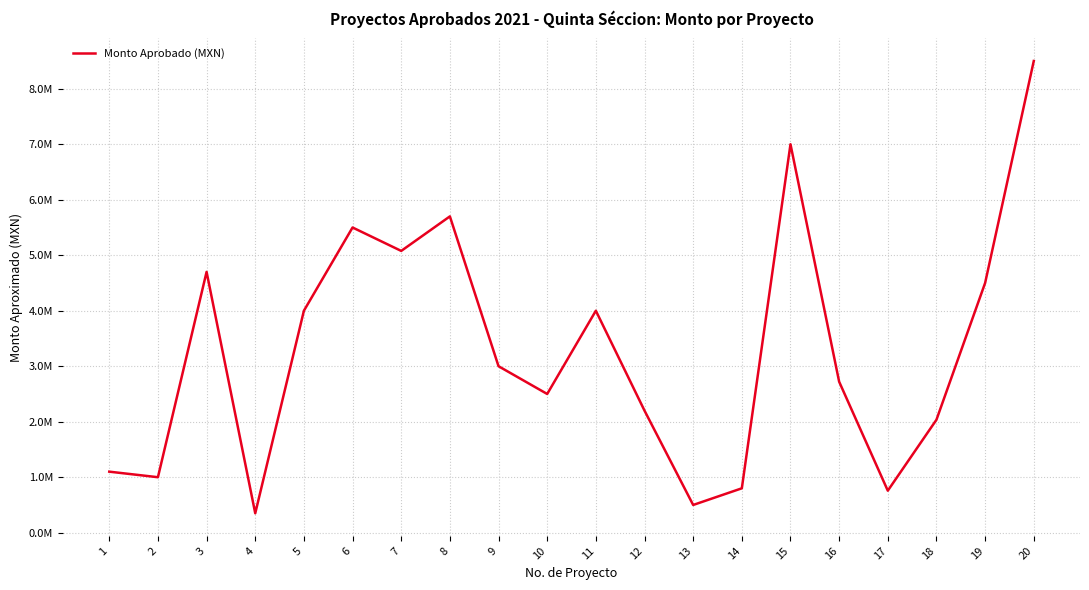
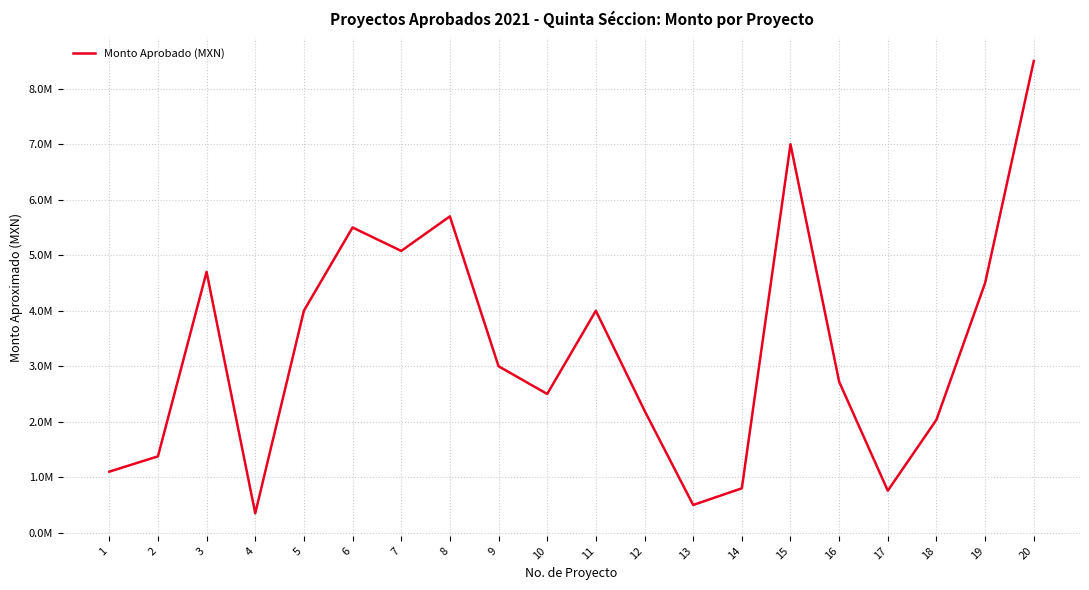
2: 1000000 -> 1400000
